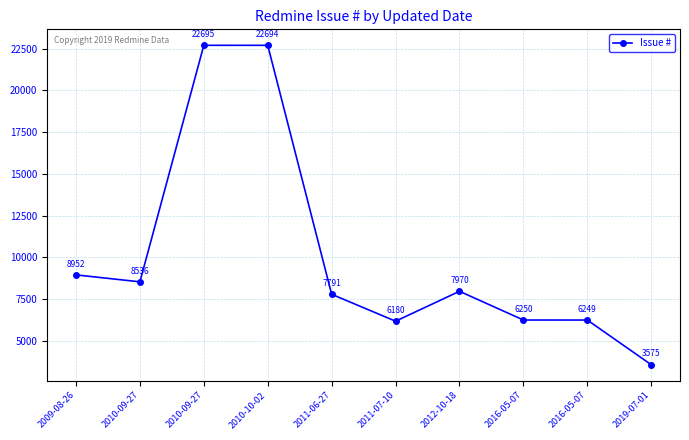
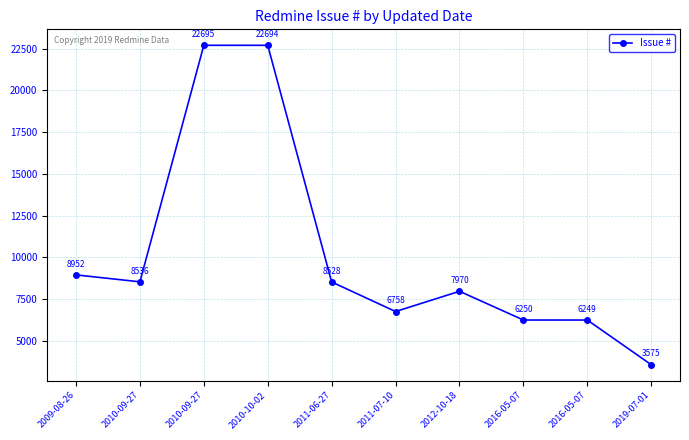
2011-06-27: 7791 -> 8528
2011-07-10: 6180 -> 6758
